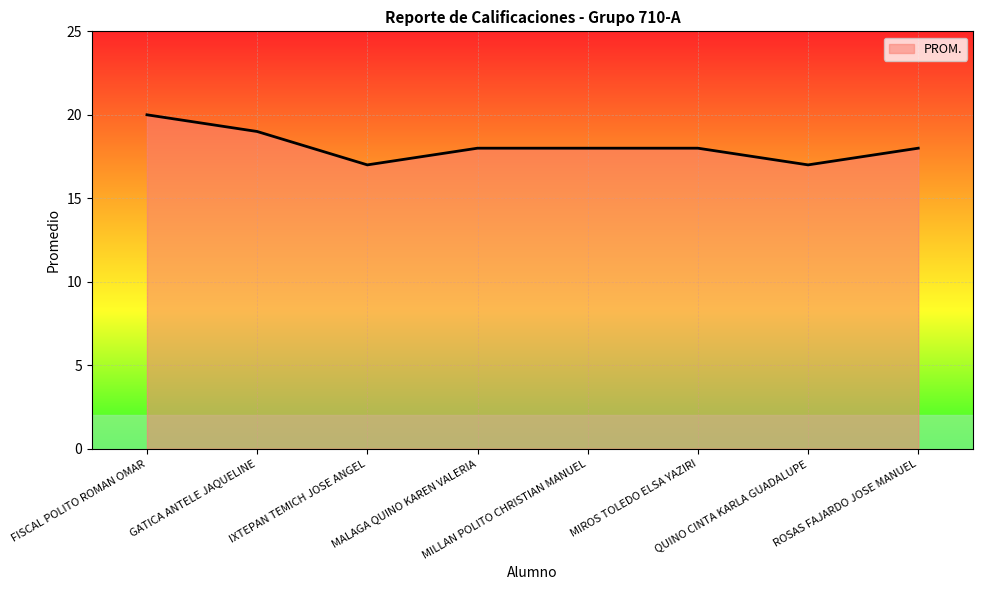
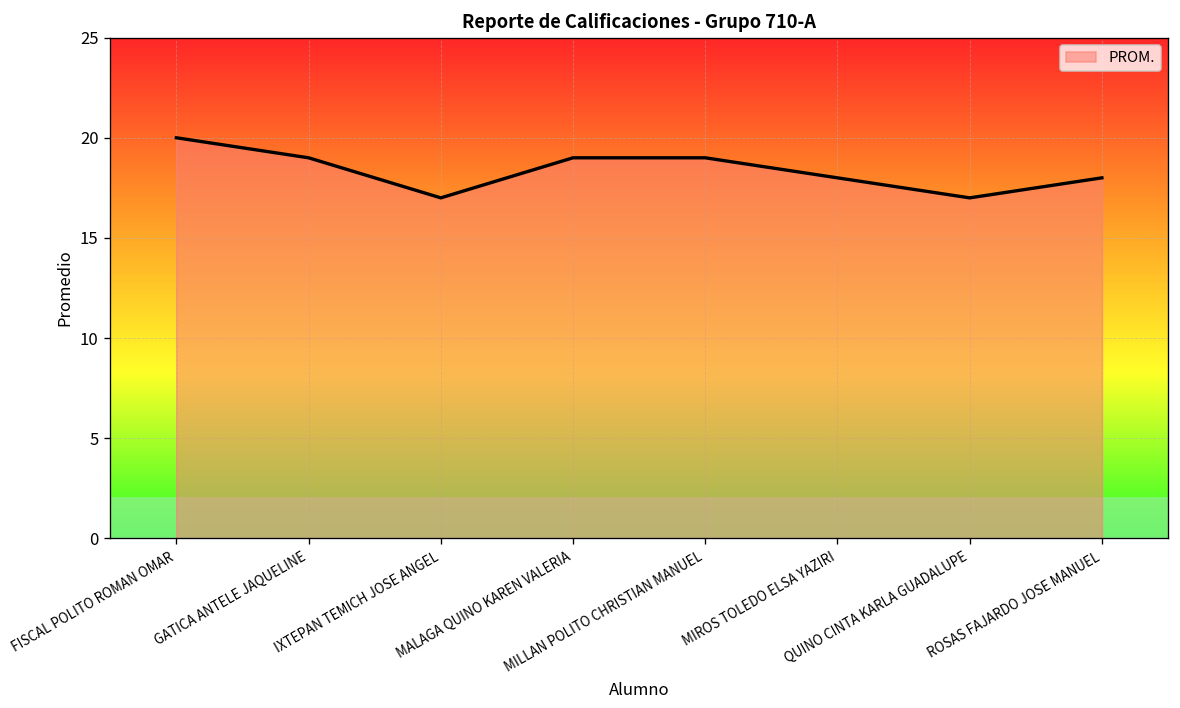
MALAGA QUINO KAREN VALERIA: 18 -> 19
MILLAN POLITO CHRISTIAN MANUEL: 18 -> 19
